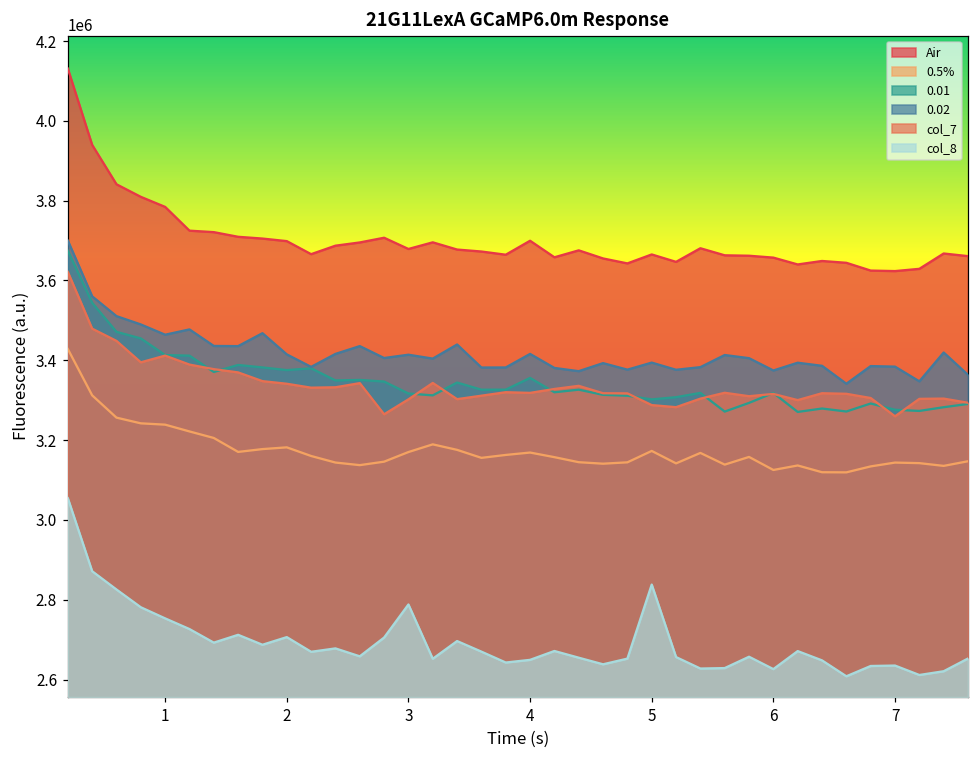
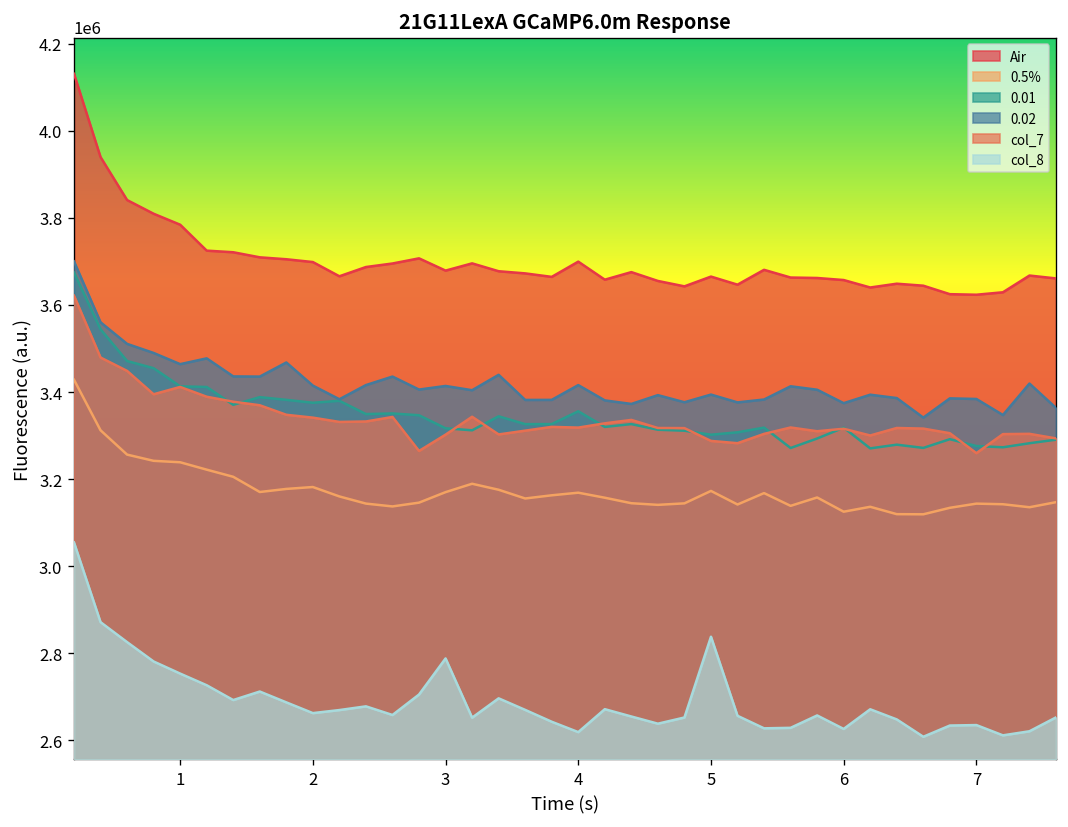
col_8, 2: 2710000 -> 2660000
col_8, 4: 2650000 -> 2620000
